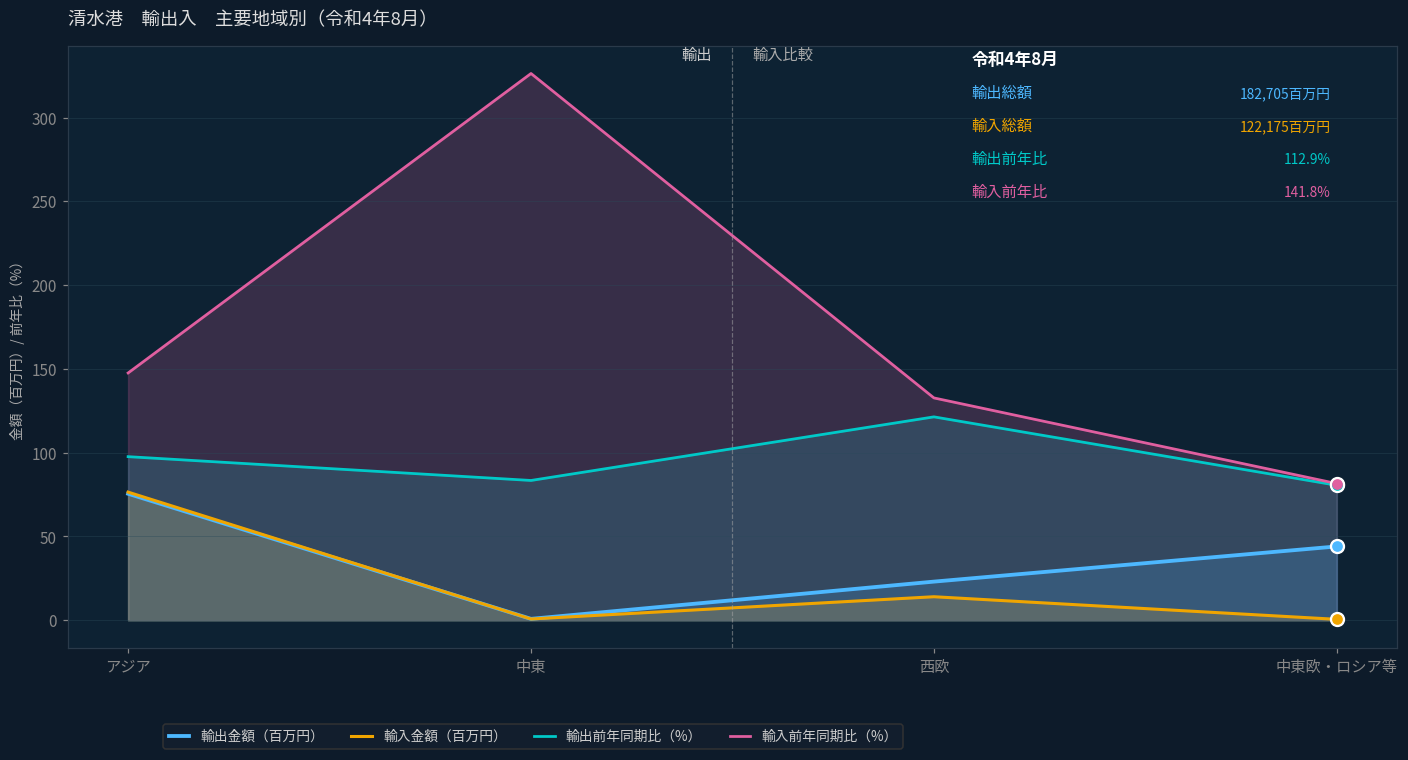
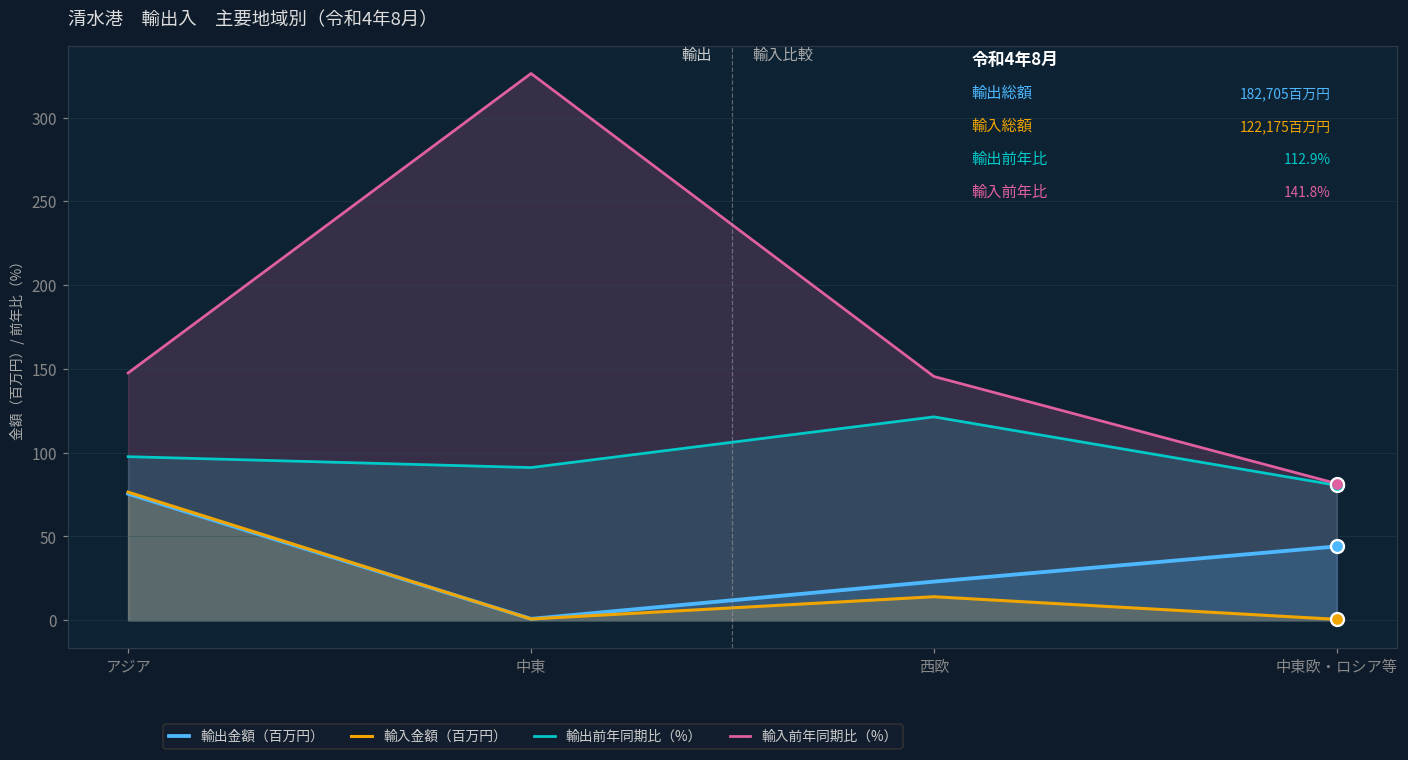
輸出前年同期比（%）, 中東: 83 -> 91
輸入前年同期比（%）, 西欧: 133 -> 146
